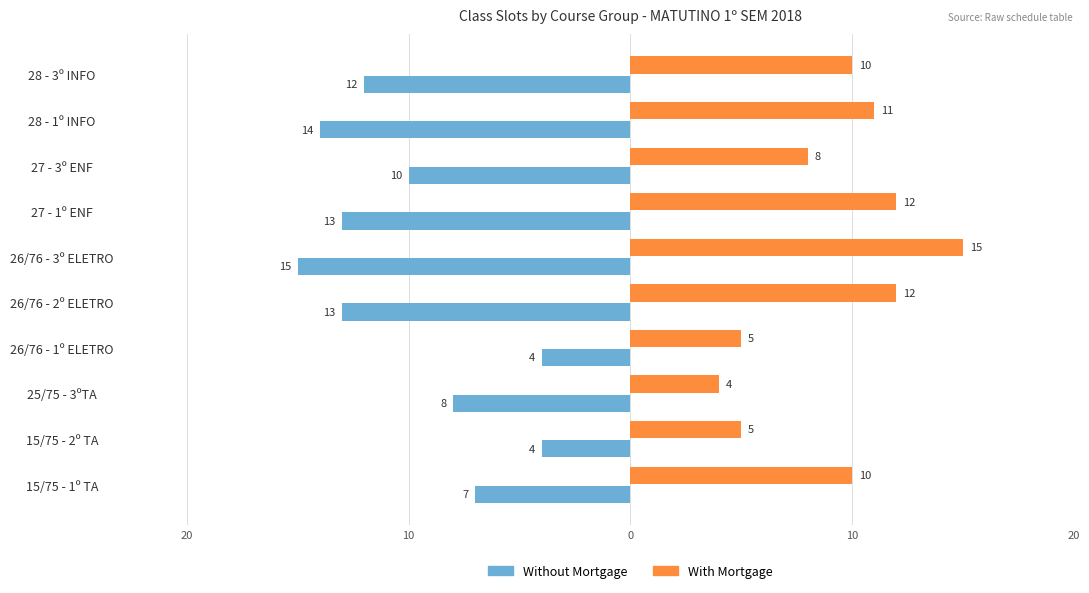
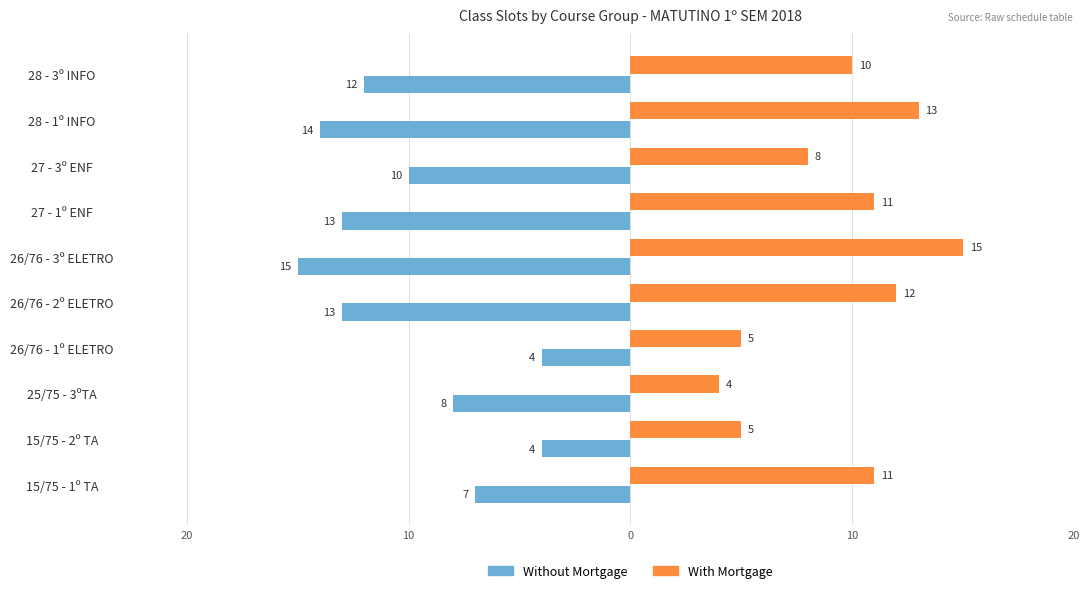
With Mortgage, 28 - 1º INFO: 11 -> 13
With Mortgage, 27 - 1º ENF: 12 -> 11
With Mortgage, 15/75 - 1º TA: 10 -> 11
